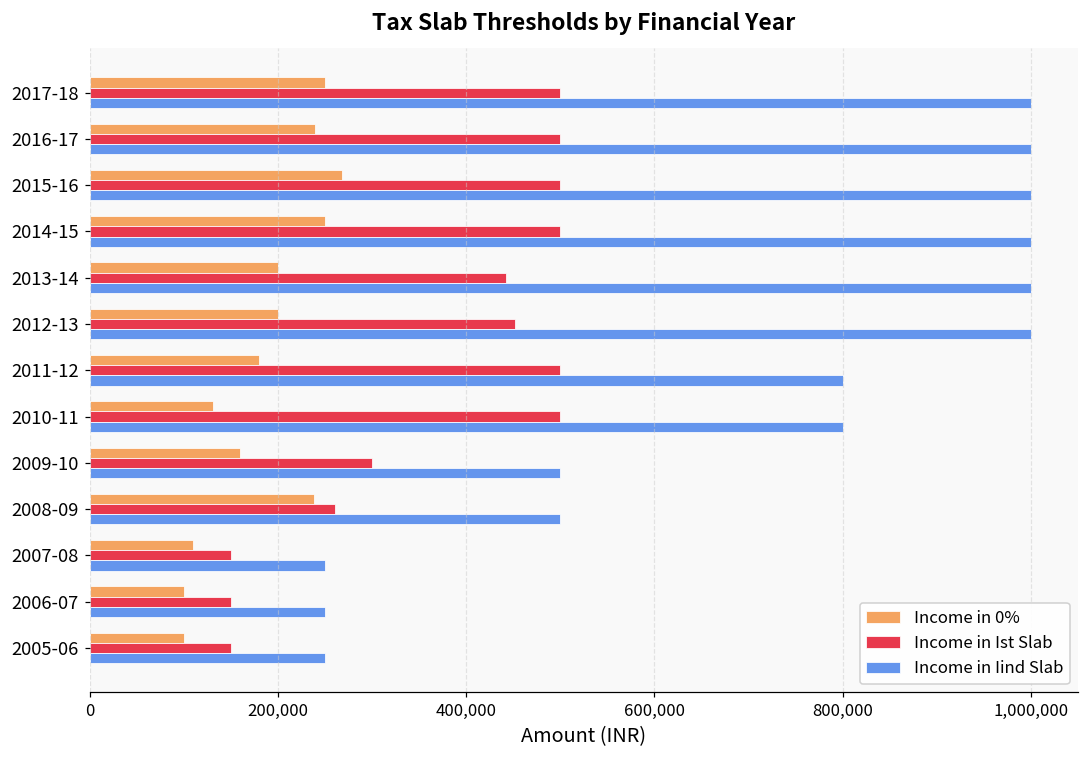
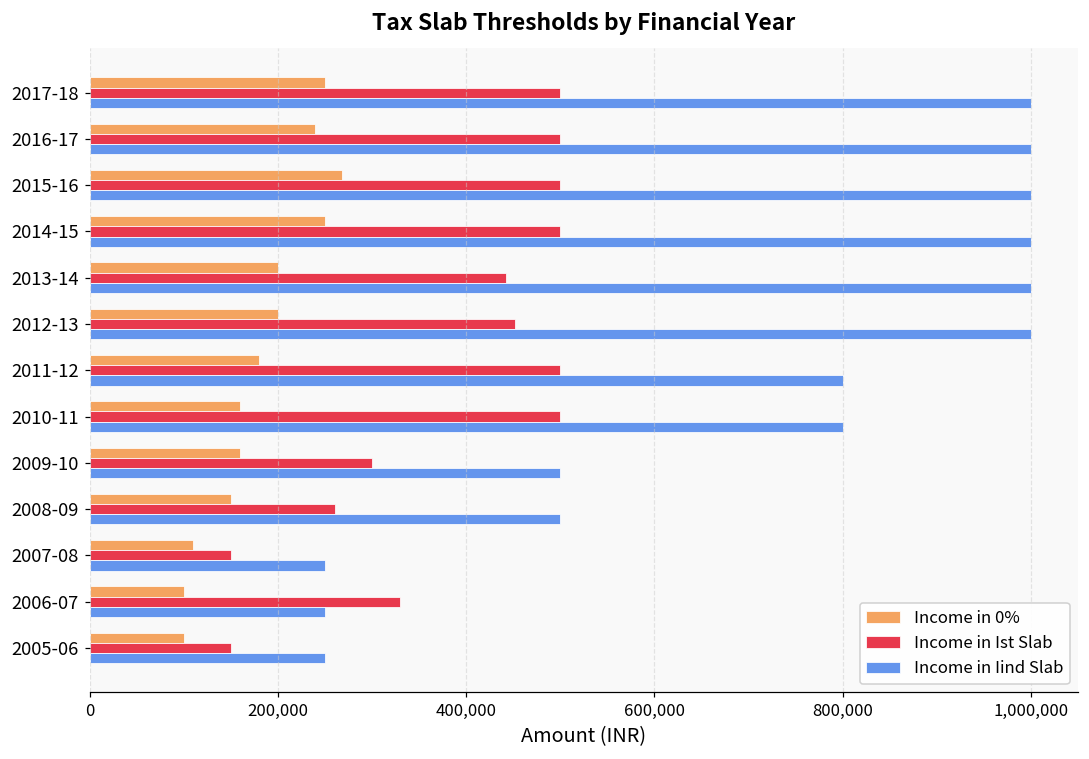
Income in 0%, 2010-11: 130,000 -> 160,000
Income in 0%, 2008-09: 240,000 -> 150,000
Income in Ist Slab, 2006-07: 150,000 -> 330,000
